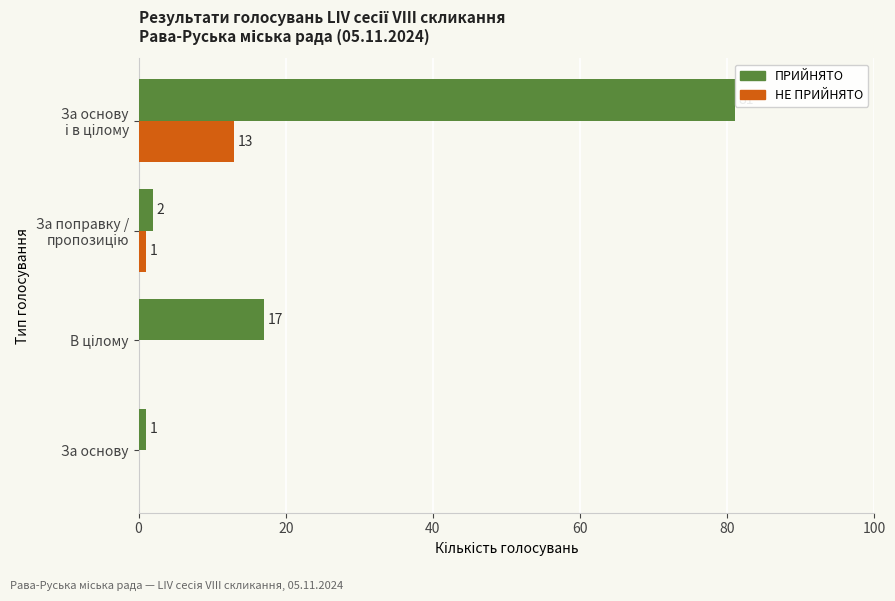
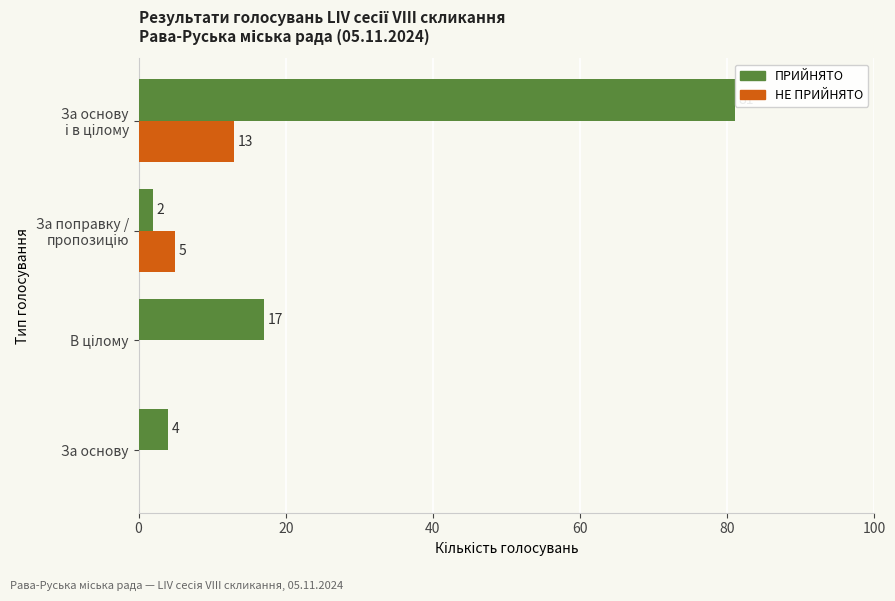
НЕ ПРИЙНЯТО, За поправку / пропозицію: 1 -> 5
ПРИЙНЯТО, За основу: 1 -> 4
